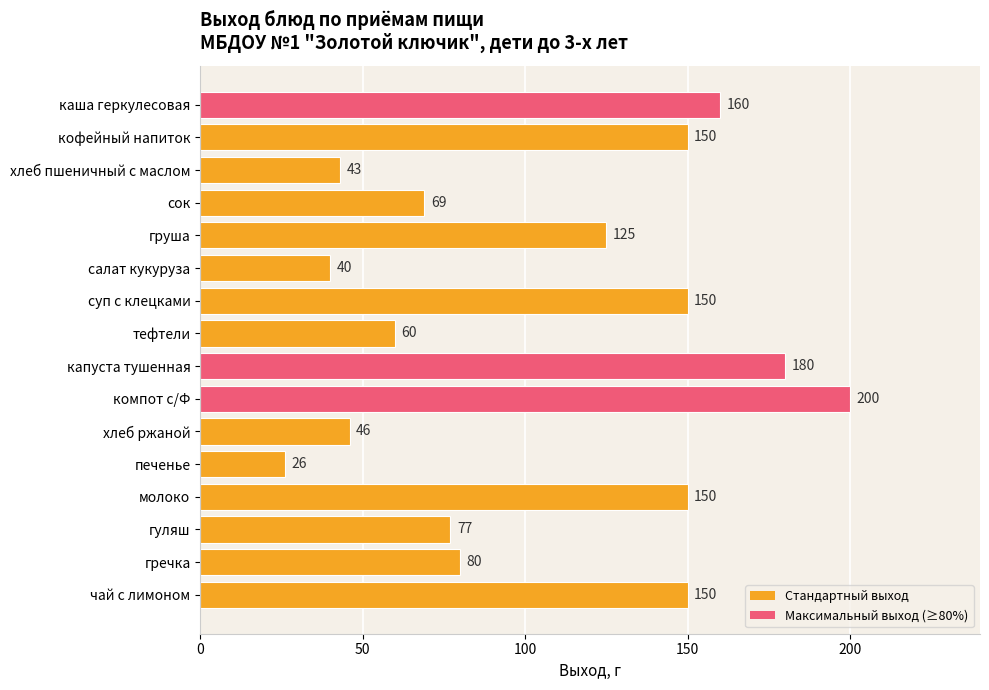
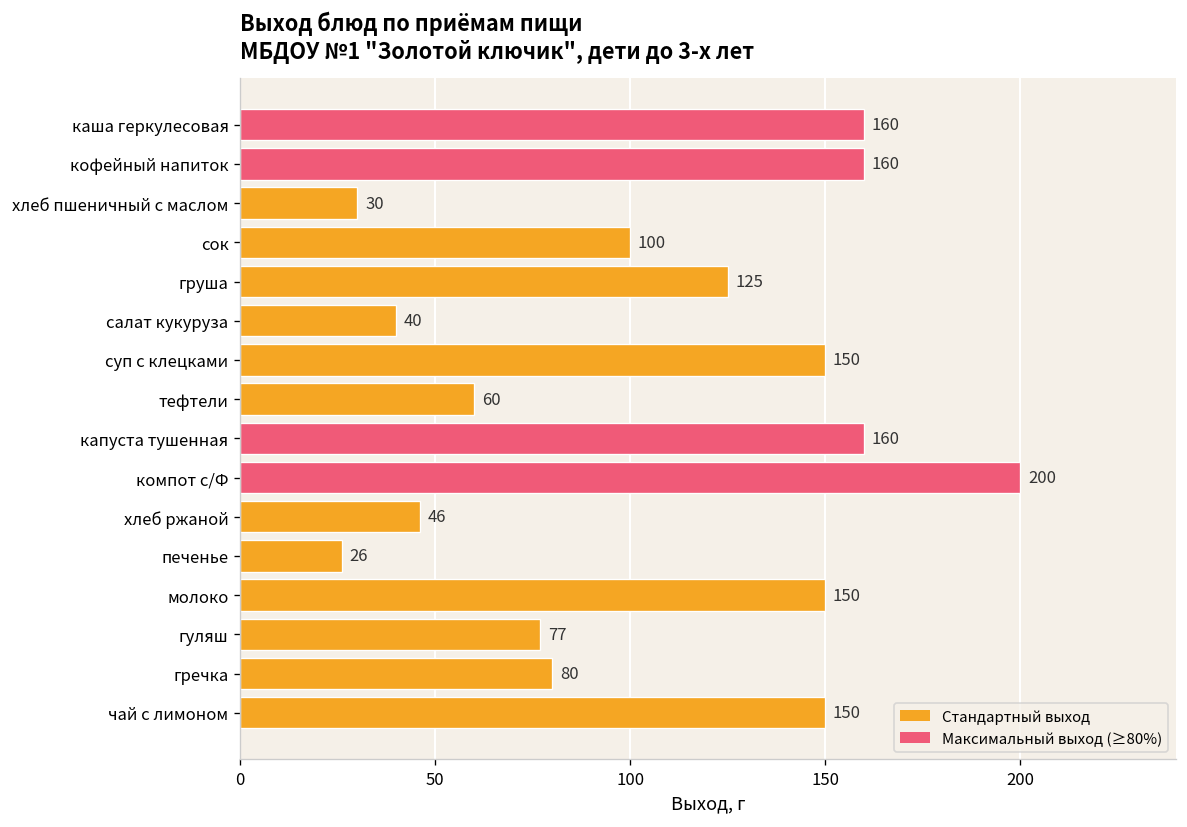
кофейный напиток: 150 -> 160
хлеб пшеничный с маслом: 43 -> 30
сок: 69 -> 100
капуста тушенная: 180 -> 160
